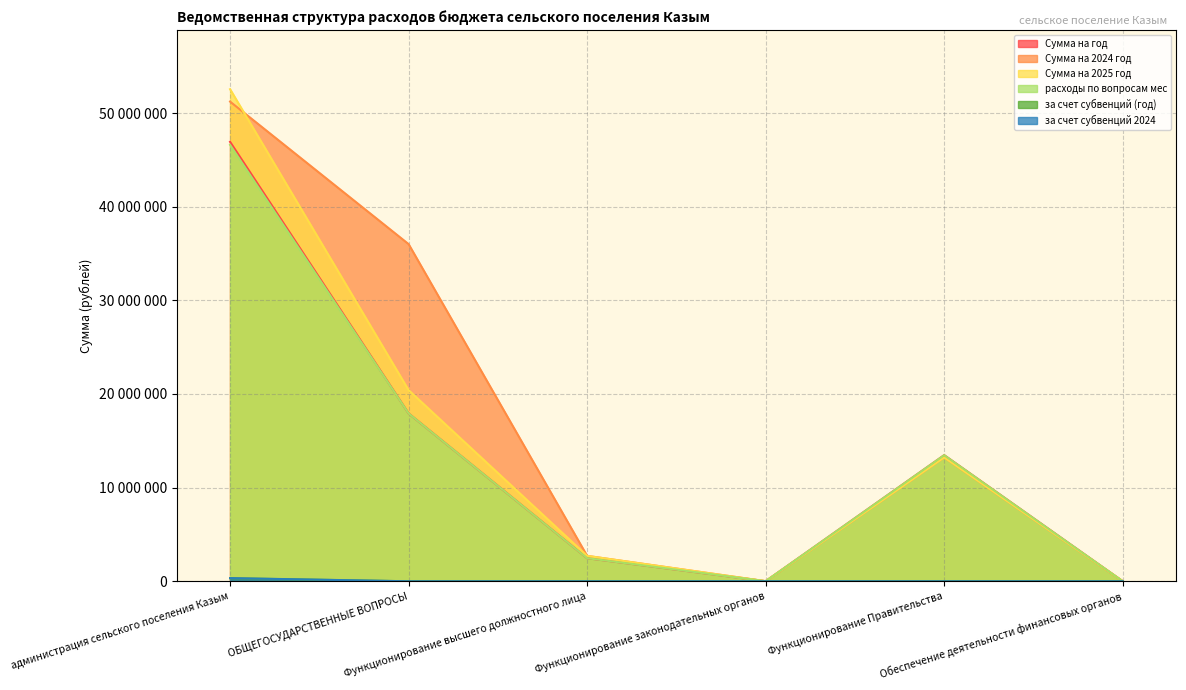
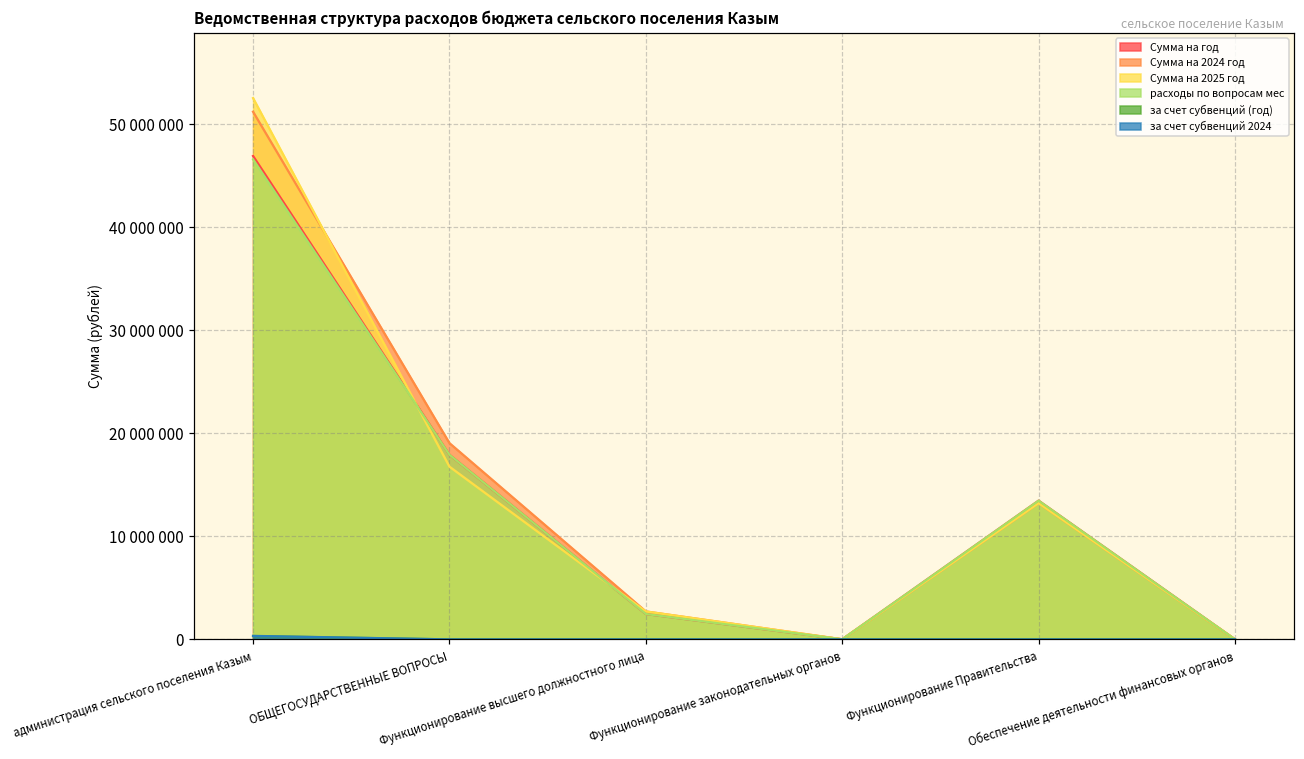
Сумма на 2024 год, ОБЩЕГОСУДАРСТВЕННЫЕ ВОПРОСЫ: 36000000 -> 19000000
Сумма на 2025 год, ОБЩЕГОСУДАРСТВЕННЫЕ ВОПРОСЫ: 20000000 -> 17000000
